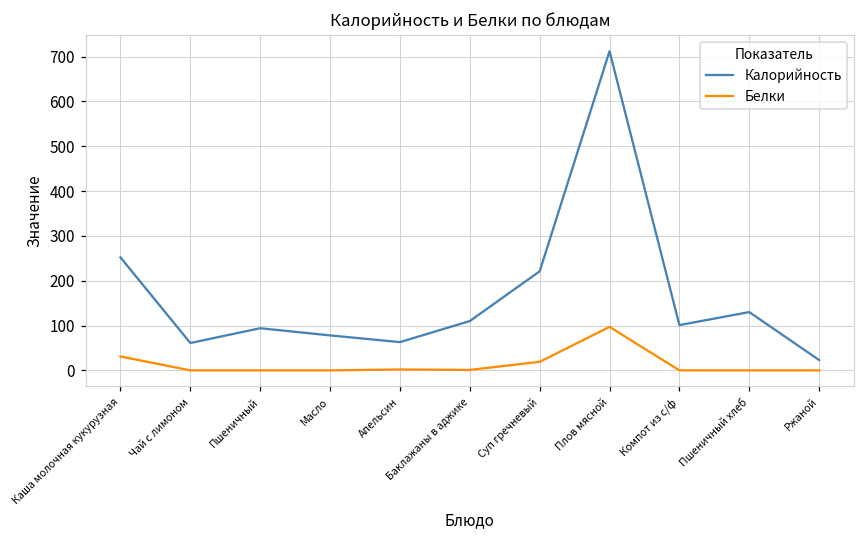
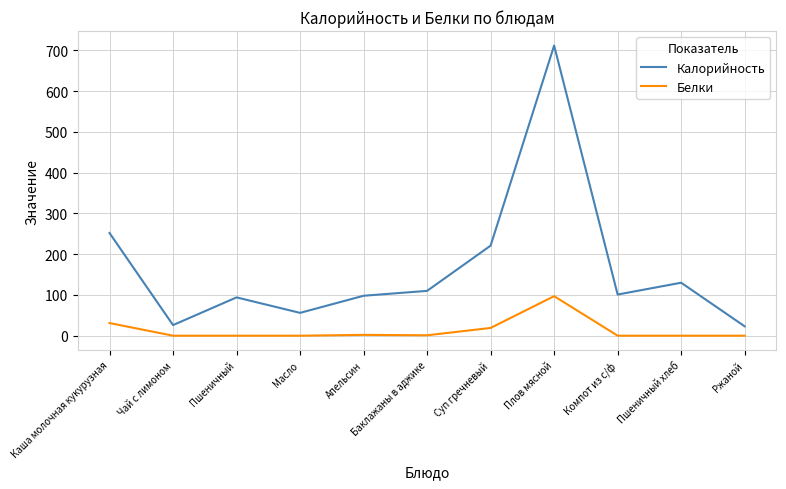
Калорийность, Чай с лимоном: 60 -> 30
Калорийность, Масло: 80 -> 60
Калорийность, Апельсин: 60 -> 100
